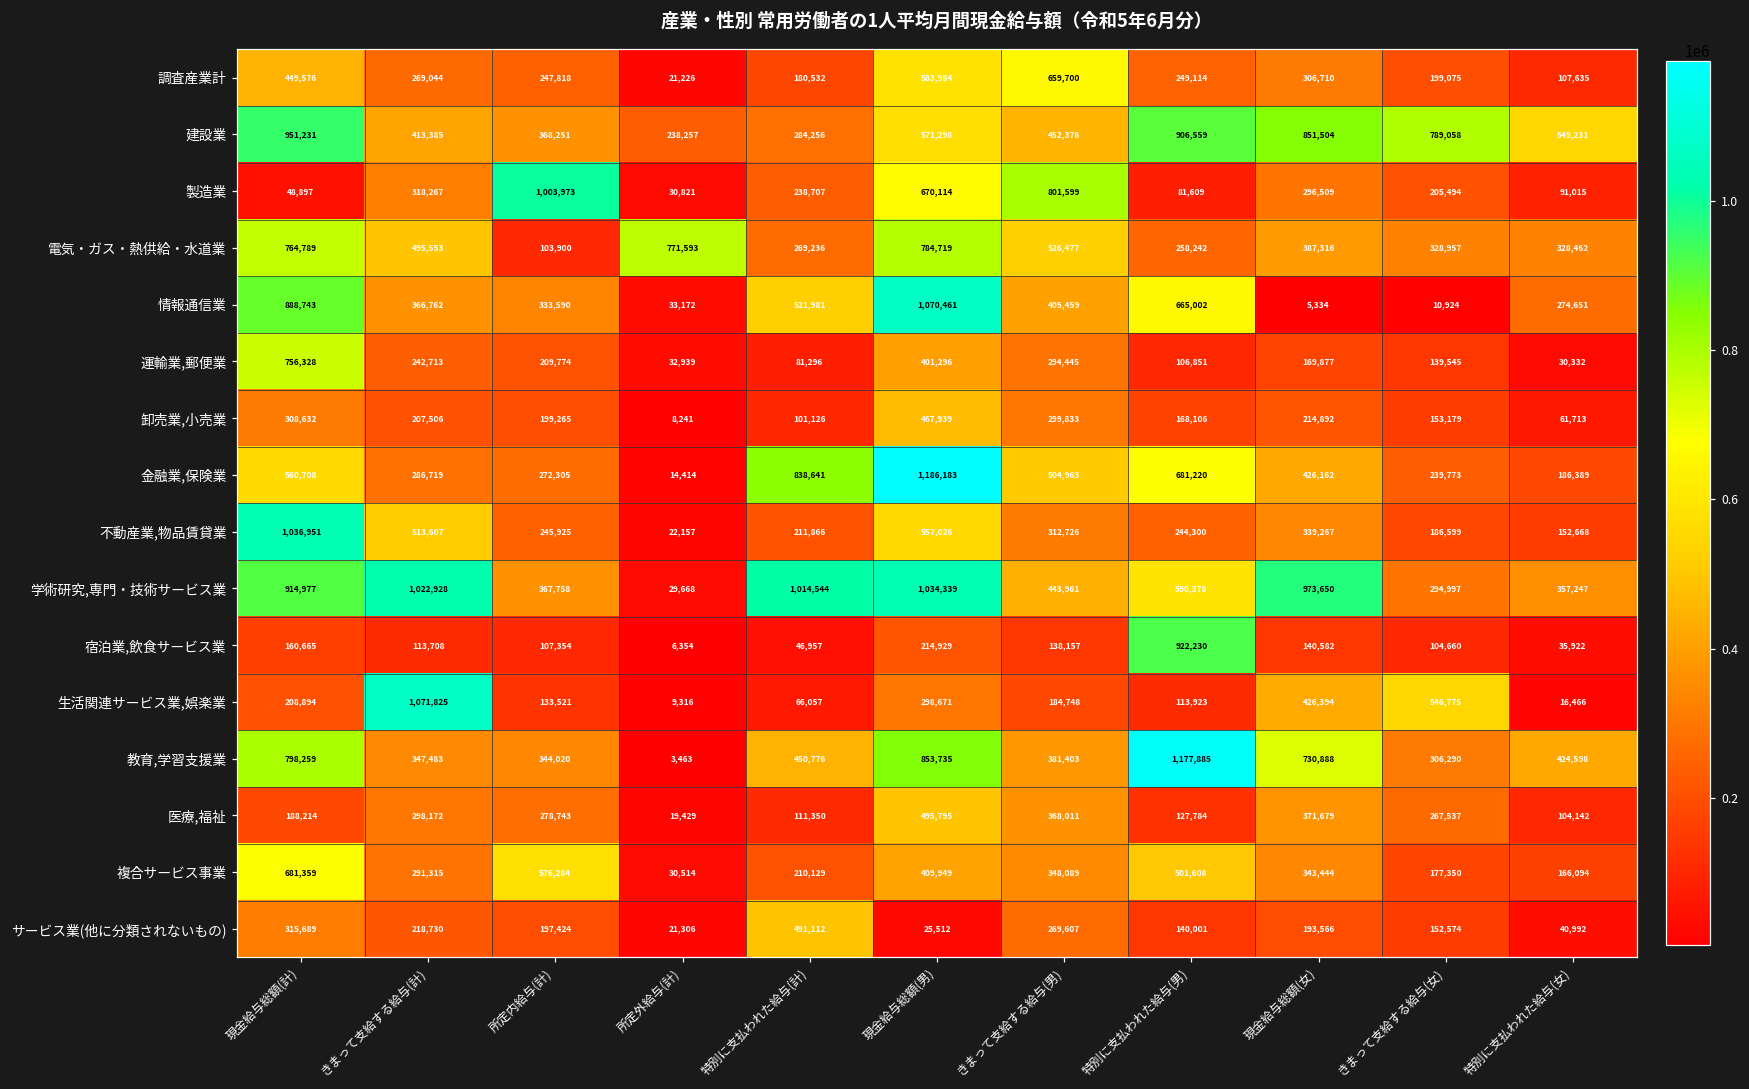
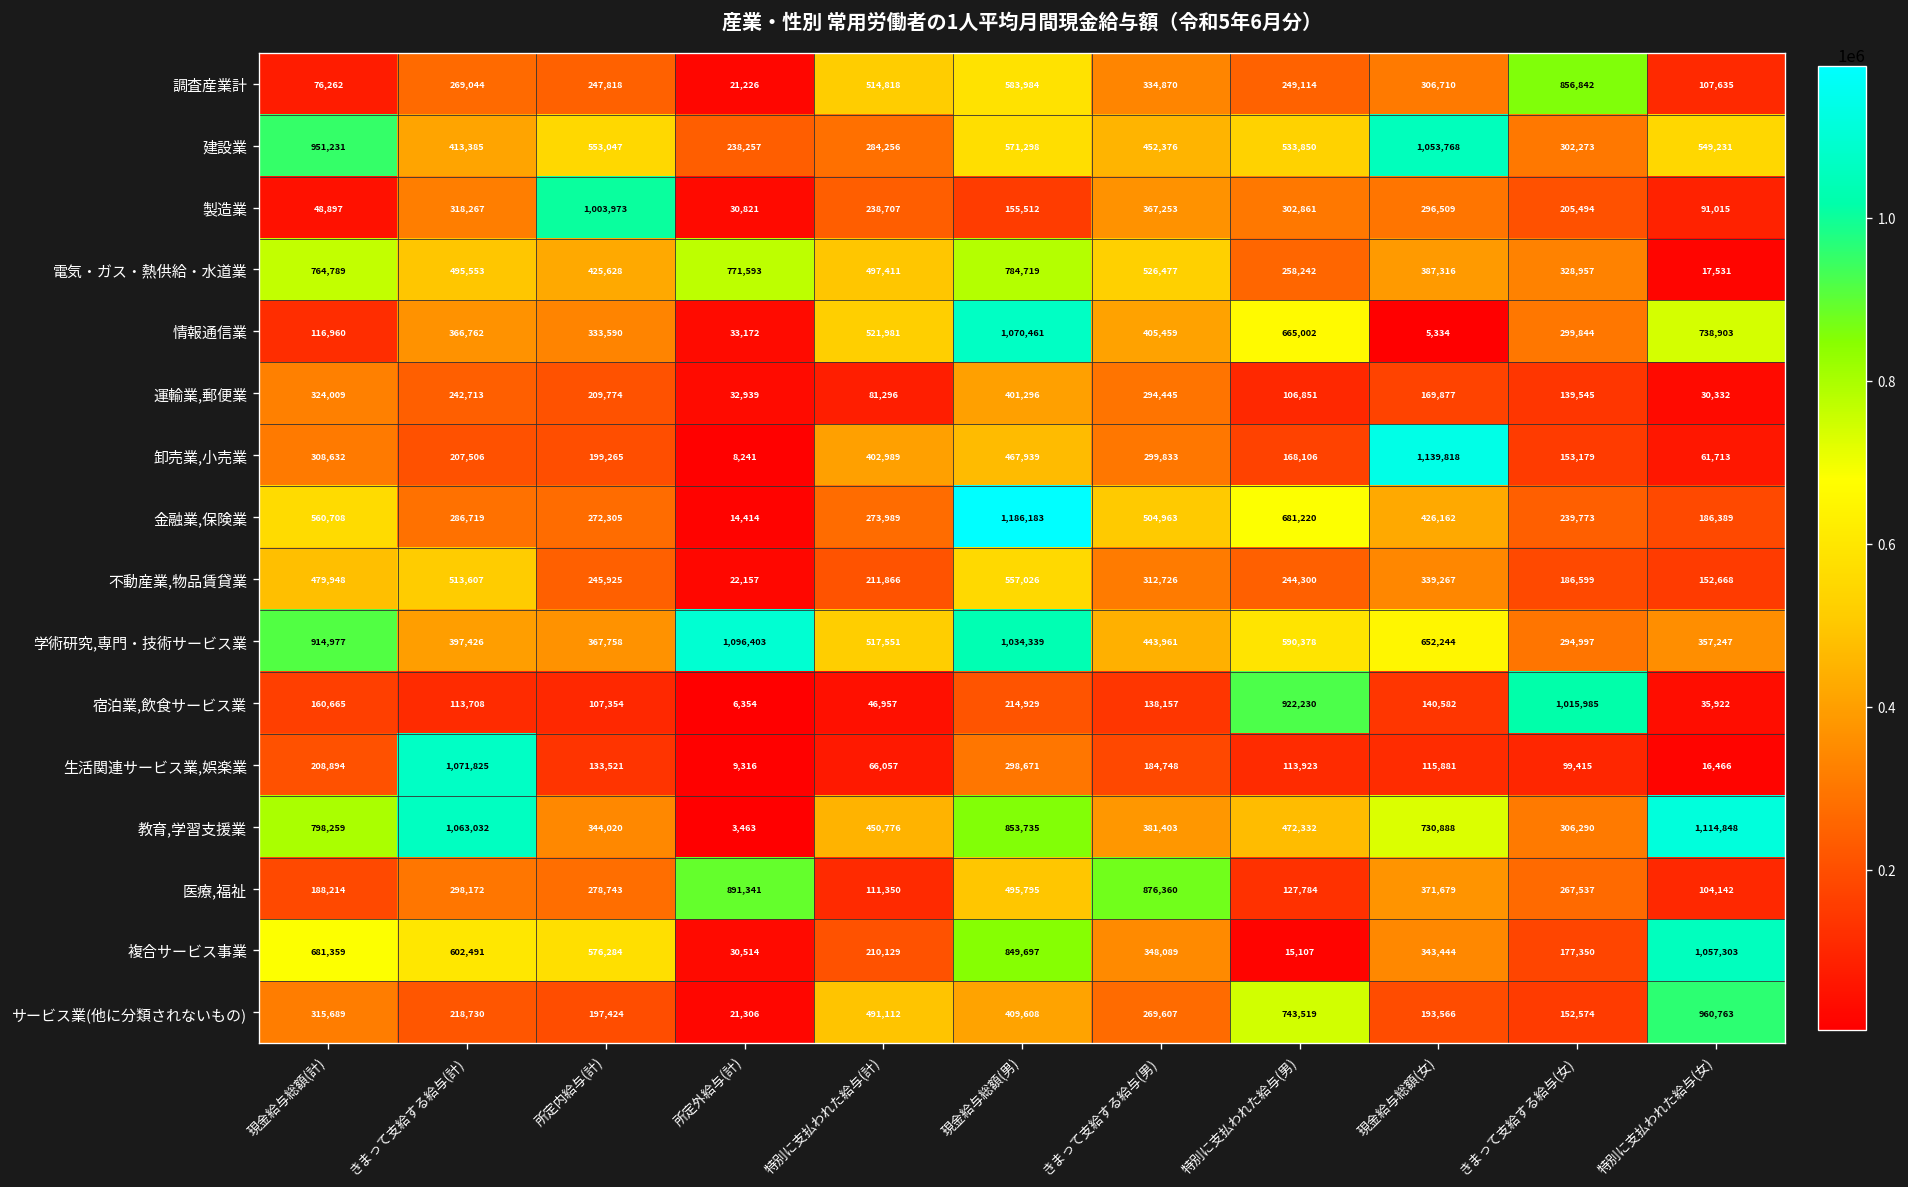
調査産業計, 現金給与総額(計): 449,576 -> 76,262
調査産業計, 特別に支払われた給与(計): 180,532 -> 514,818
調査産業計, きまって支給する給与(男): 659,700 -> 334,870
調査産業計, きまって支給する給与(女): 199,075 -> 856,842
建設業, 所定内給与(計): 368,251 -> 553,047
建設業, 特別に支払われた給与(男): 906,559 -> 533,850
建設業, 現金給与総額(女): 851,504 -> 1,053,768
建設業, きまって支給する給与(女): 789,058 -> 302,273
製造業, 現金給与総額(男): 670,114 -> 155,512
製造業, きまって支給する給与(男): 801,599 -> 367,253
製造業, 特別に支払われた給与(男): 81,609 -> 302,861
電気・ガス・熱供給・水道業, 所定内給与(計): 103,900 -> 425,628
電気・ガス・熱供給・水道業, 特別に支払われた給与(計): 269,236 -> 497,411
電気・ガス・熱供給・水道業, 特別に支払われた給与(女): 328,462 -> 17,531
情報通信業, 現金給与総額(計): 888,743 -> 116,960
情報通信業, きまって支給する給与(女): 10,924 -> 299,844
情報通信業, 特別に支払われた給与(女): 274,651 -> 738,903
運輸業,郵便業, 現金給与総額(計): 756,328 -> 324,009
卸売業,小売業, 特別に支払われた給与(計): 101,126 -> 402,989
卸売業,小売業, 現金給与総額(女): 214,892 -> 1,139,818
金融業,保険業, 特別に支払われた給与(計): 838,641 -> 273,989
不動産業,物品賃貸業, 現金給与総額(計): 1,036,951 -> 479,948
学術研究,専門・技術サービス業, きまって支給する給与(計): 1,022,928 -> 397,426
学術研究,専門・技術サービス業, 所定外給与(計): 29,668 -> 1,096,403
学術研究,専門・技術サービス業, 特別に支払われた給与(計): 1,014,544 -> 517,551
学術研究,専門・技術サービス業, 現金給与総額(女): 973,650 -> 652,244
宿泊業,飲食サービス業, きまって支給する給与(女): 104,660 -> 1,015,985
生活関連サービス業,娯楽業, 現金給与総額(女): 426,394 -> 115,881
生活関連サービス業,娯楽業, きまって支給する給与(女): 546,775 -> 99,415
教育,学習支援業, きまって支給する給与(計): 347,483 -> 1,063,032
教育,学習支援業, 特別に支払われた給与(男): 1,177,885 -> 472,332
教育,学習支援業, 特別に支払われた給与(女): 424,598 -> 1,114,848
医療,福祉, 所定外給与(計): 19,429 -> 891,341
医療,福祉, きまって支給する給与(男): 368,011 -> 876,360
複合サービス事業, きまって支給する給与(計): 291,315 -> 602,491
複合サービス事業, 現金給与総額(男): 409,949 -> 849,697
複合サービス事業, 特別に支払われた給与(男): 501,608 -> 15,107
複合サービス事業, 特別に支払われた給与(女): 166,094 -> 1,057,303
サービス業(他に分類されないもの), 現金給与総額(男): 25,512 -> 409,608
サービス業(他に分類されないもの), 特別に支払われた給与(男): 140,001 -> 743,519
サービス業(他に分類されないもの), 特別に支払われた給与(女): 40,992 -> 960,763
